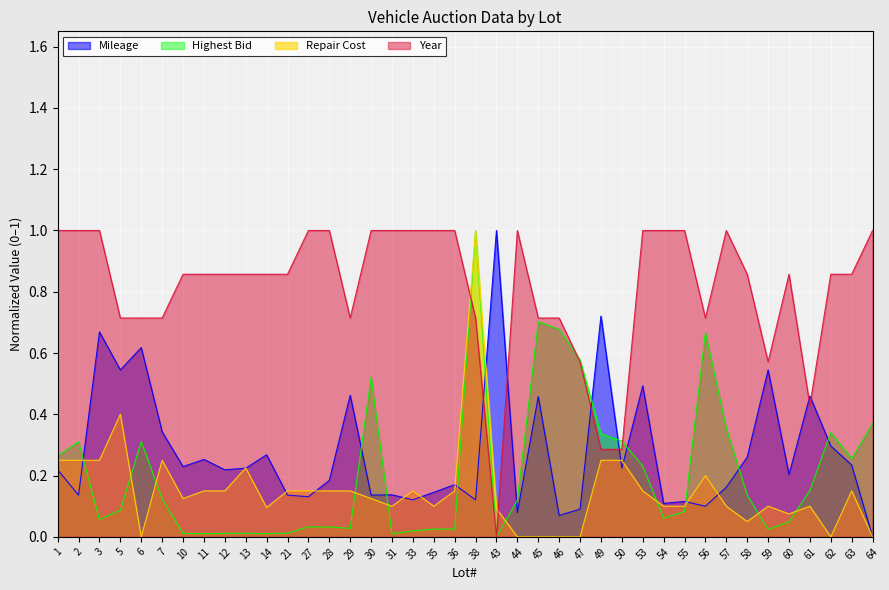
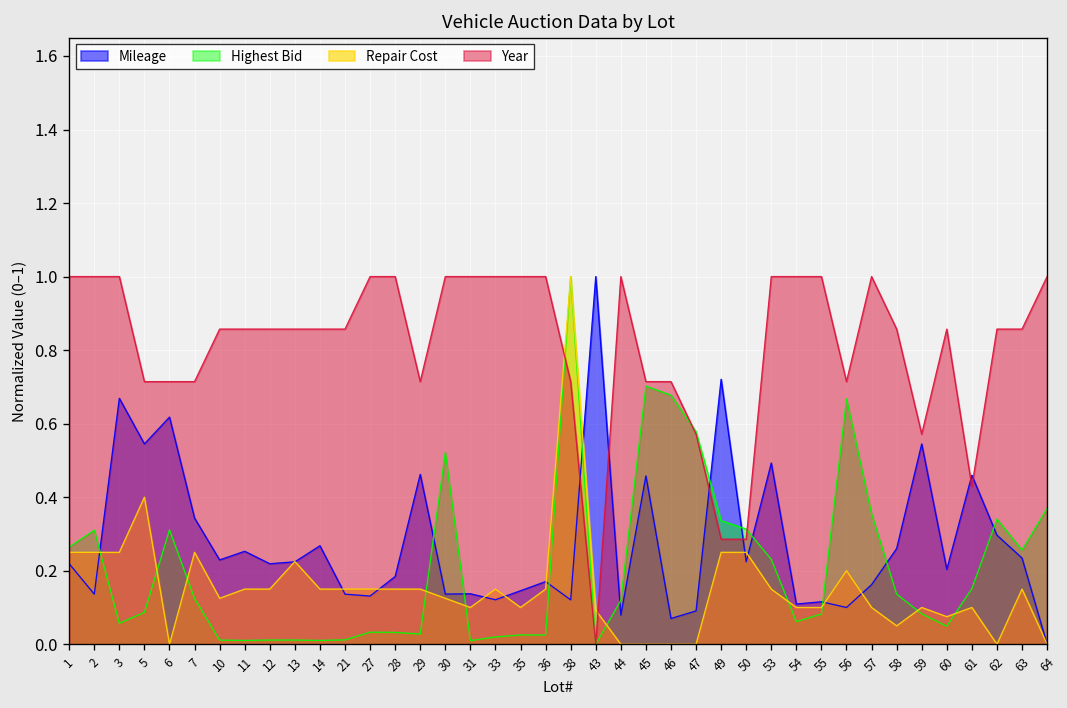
Repair Cost, 14: 0.10 -> 0.15
Highest Bid, 59: 0.02 -> 0.08
